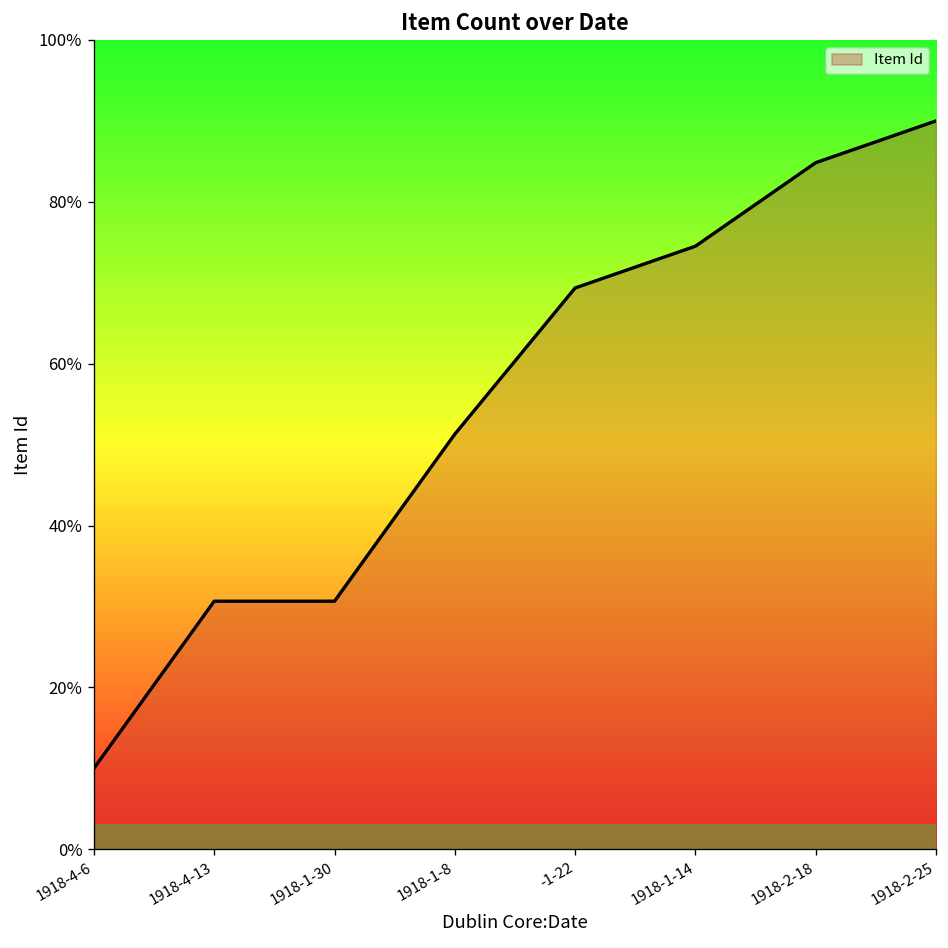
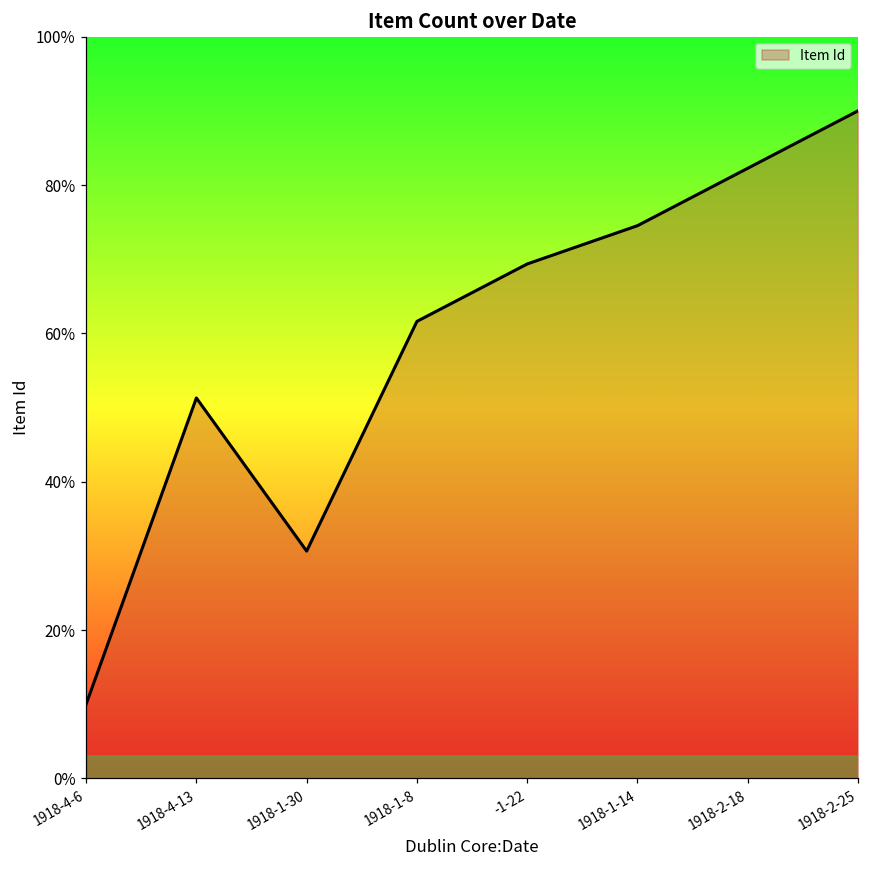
1918-4-13: 31% -> 51%
1918-1-8: 51% -> 62%
1918-2-18: 85% -> 82%
